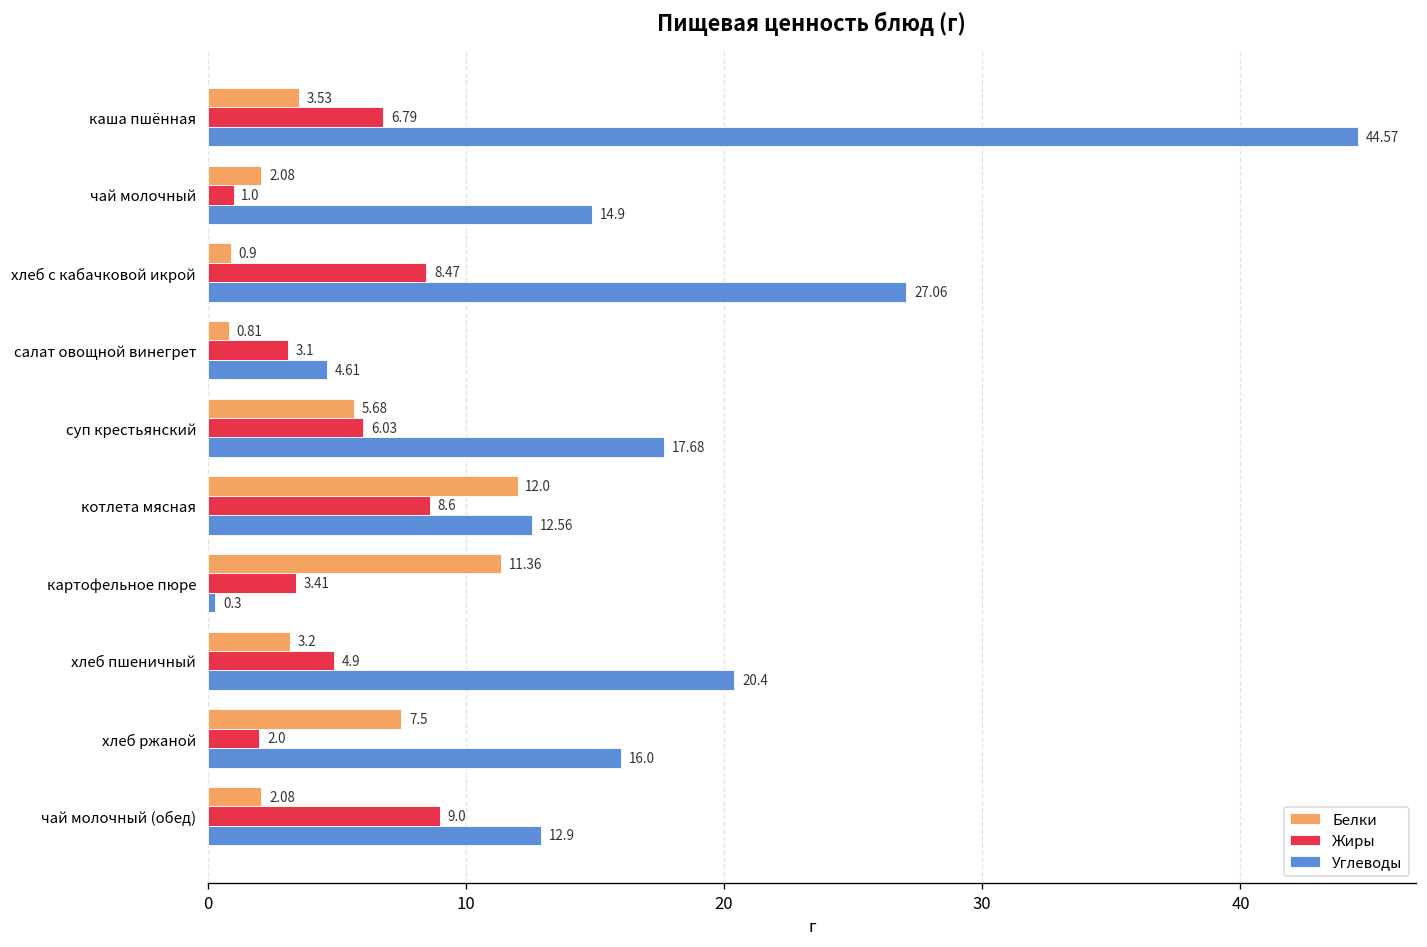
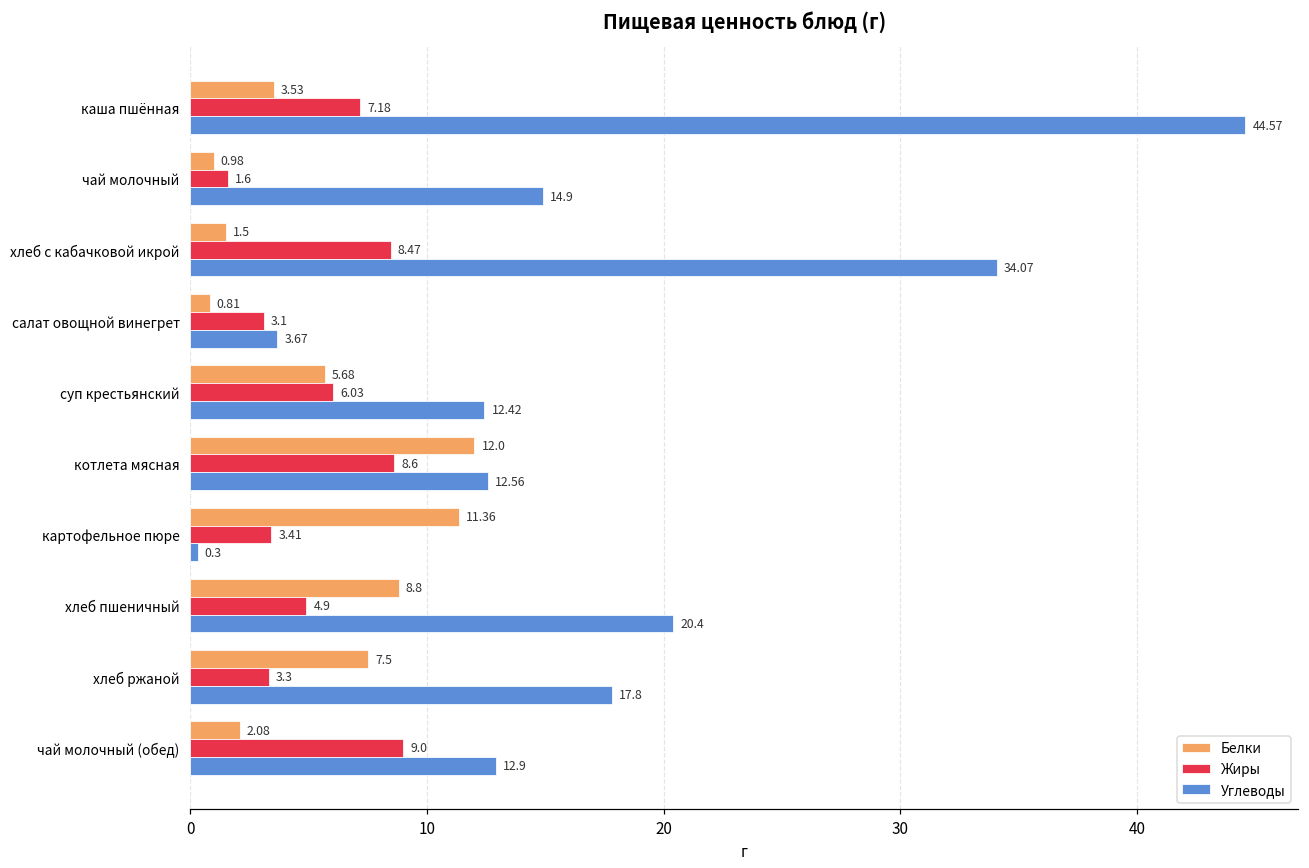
Жиры, каша пшённая: 6.79 -> 7.18
Белки, чай молочный: 2.08 -> 0.98
Жиры, чай молочный: 1.0 -> 1.6
Белки, хлеб с кабачковой икрой: 0.9 -> 1.5
Углеводы, хлеб с кабачковой икрой: 27.06 -> 34.07
Углеводы, салат овощной винегрет: 4.61 -> 3.67
Углеводы, суп крестьянский: 17.68 -> 12.42
Белки, хлеб пшеничный: 3.2 -> 8.8
Жиры, хлеб ржаной: 2.0 -> 3.3
Углеводы, хлеб ржаной: 16.0 -> 17.8
